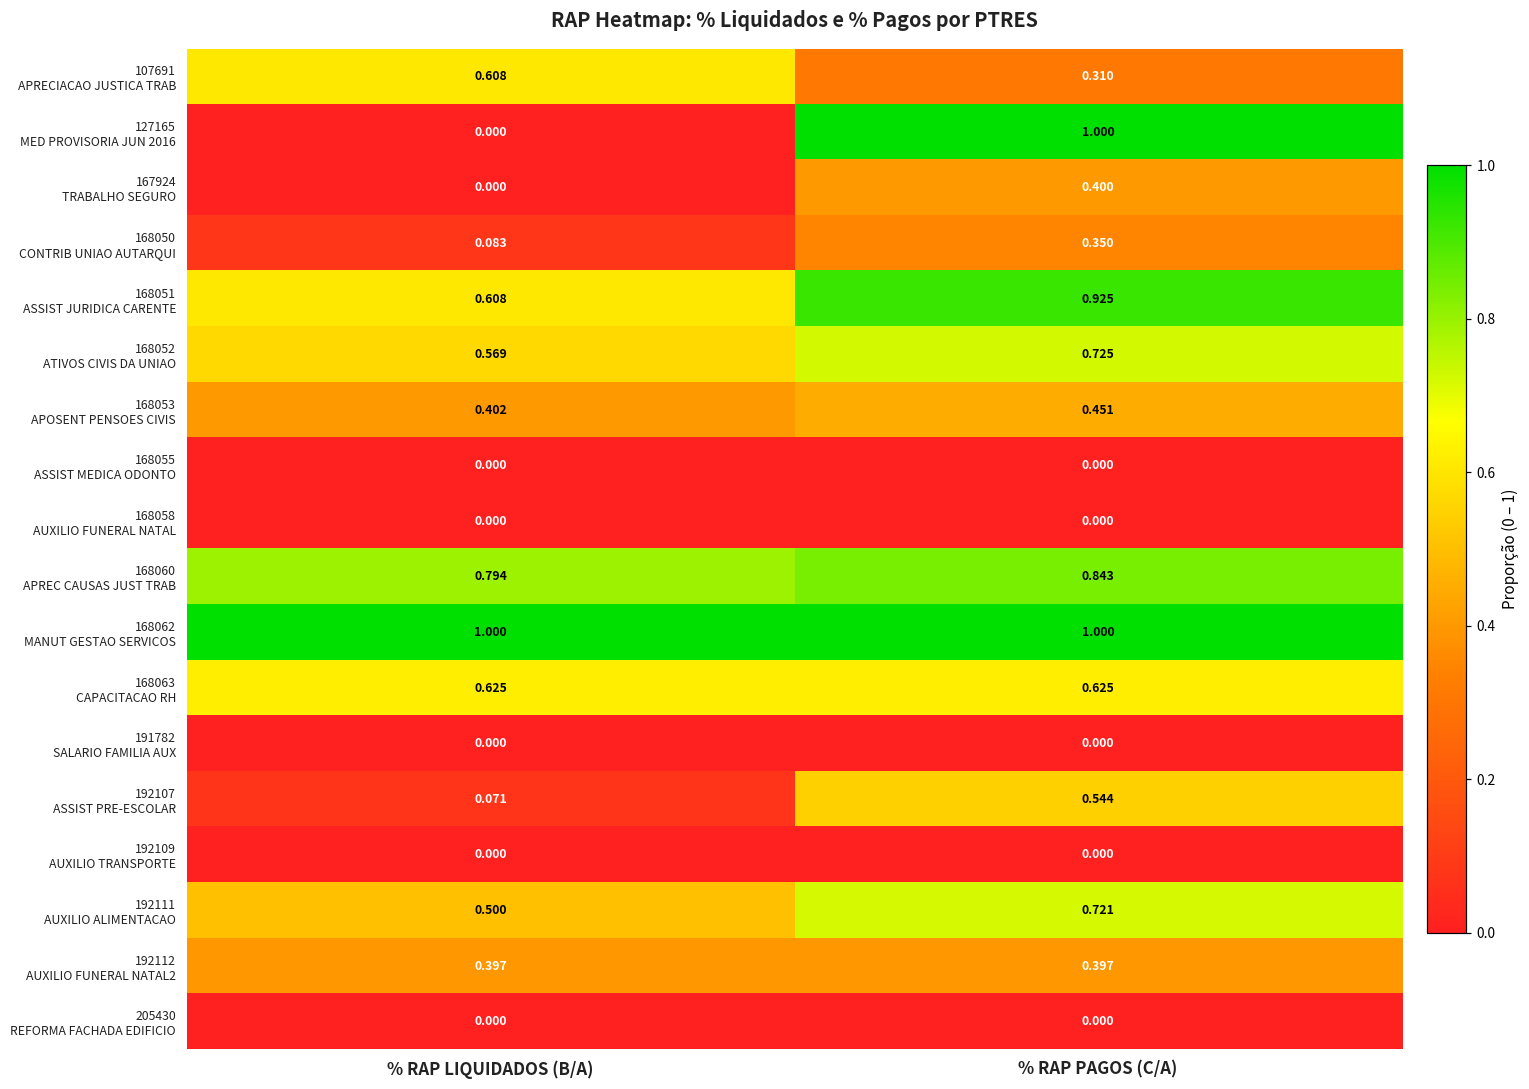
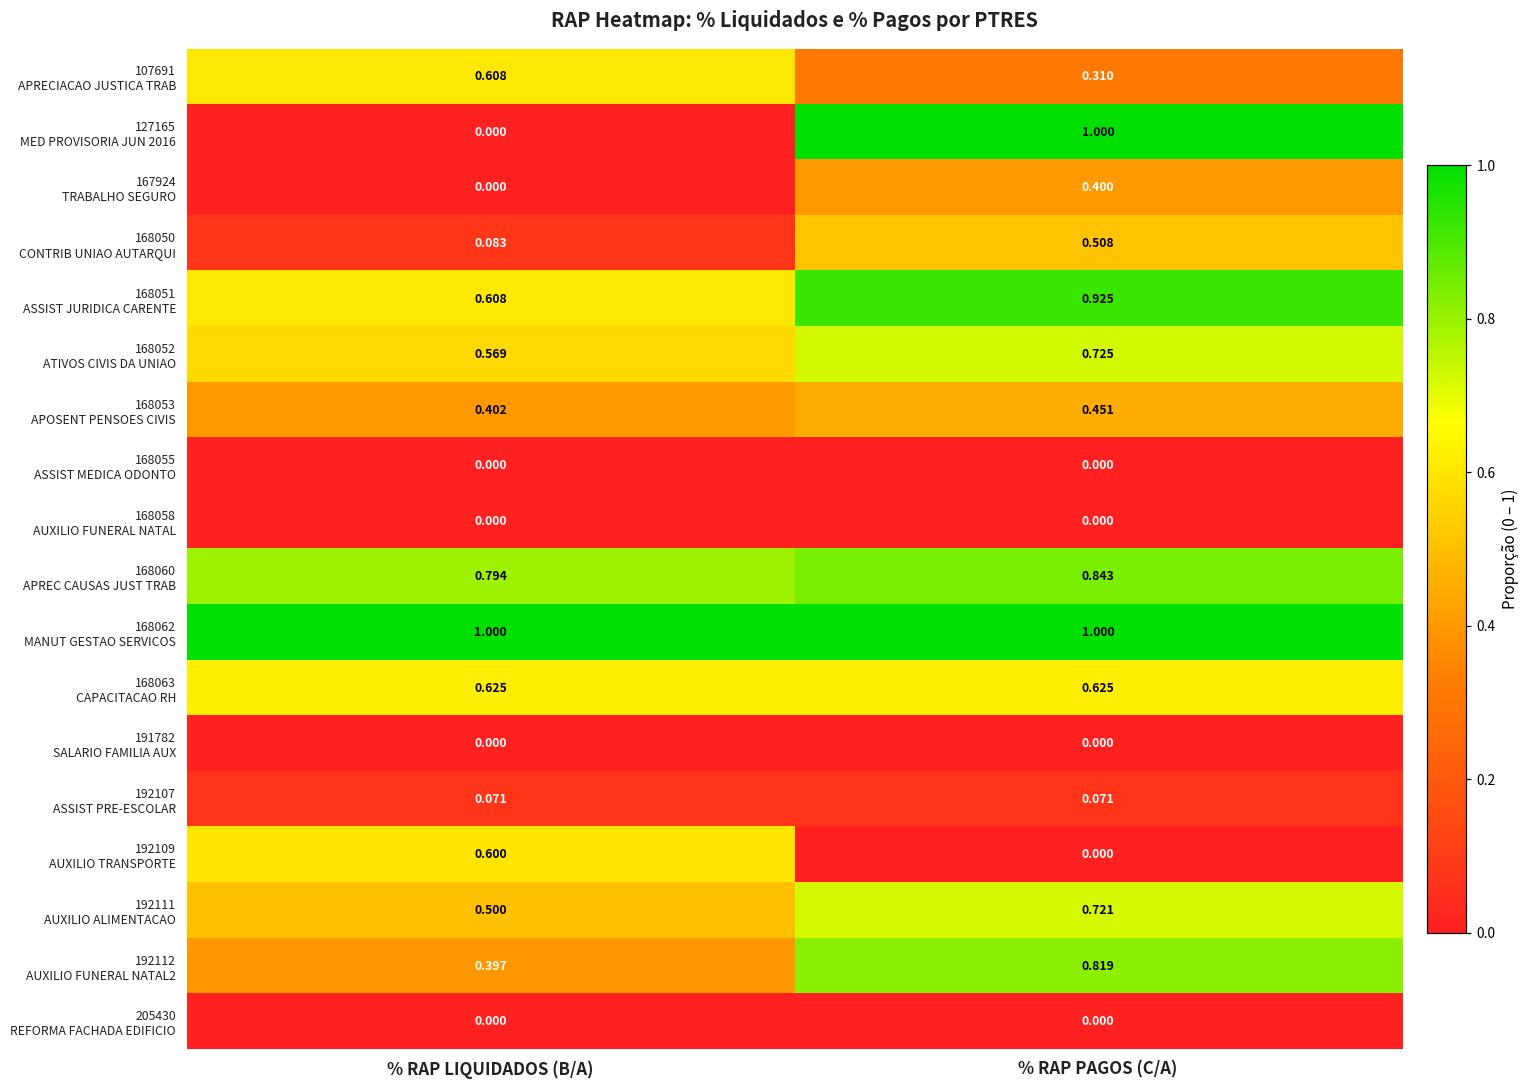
168050 CONTRIB UNIAO AUTARQUI, % RAP PAGOS (C/A): 0.350 -> 0.508
192107 ASSIST PRE-ESCOLAR, % RAP PAGOS (C/A): 0.544 -> 0.071
192109 AUXILIO TRANSPORTE, % RAP LIQUIDADOS (B/A): 0.000 -> 0.600
192112 AUXILIO FUNERAL NATAL2, % RAP PAGOS (C/A): 0.397 -> 0.819
